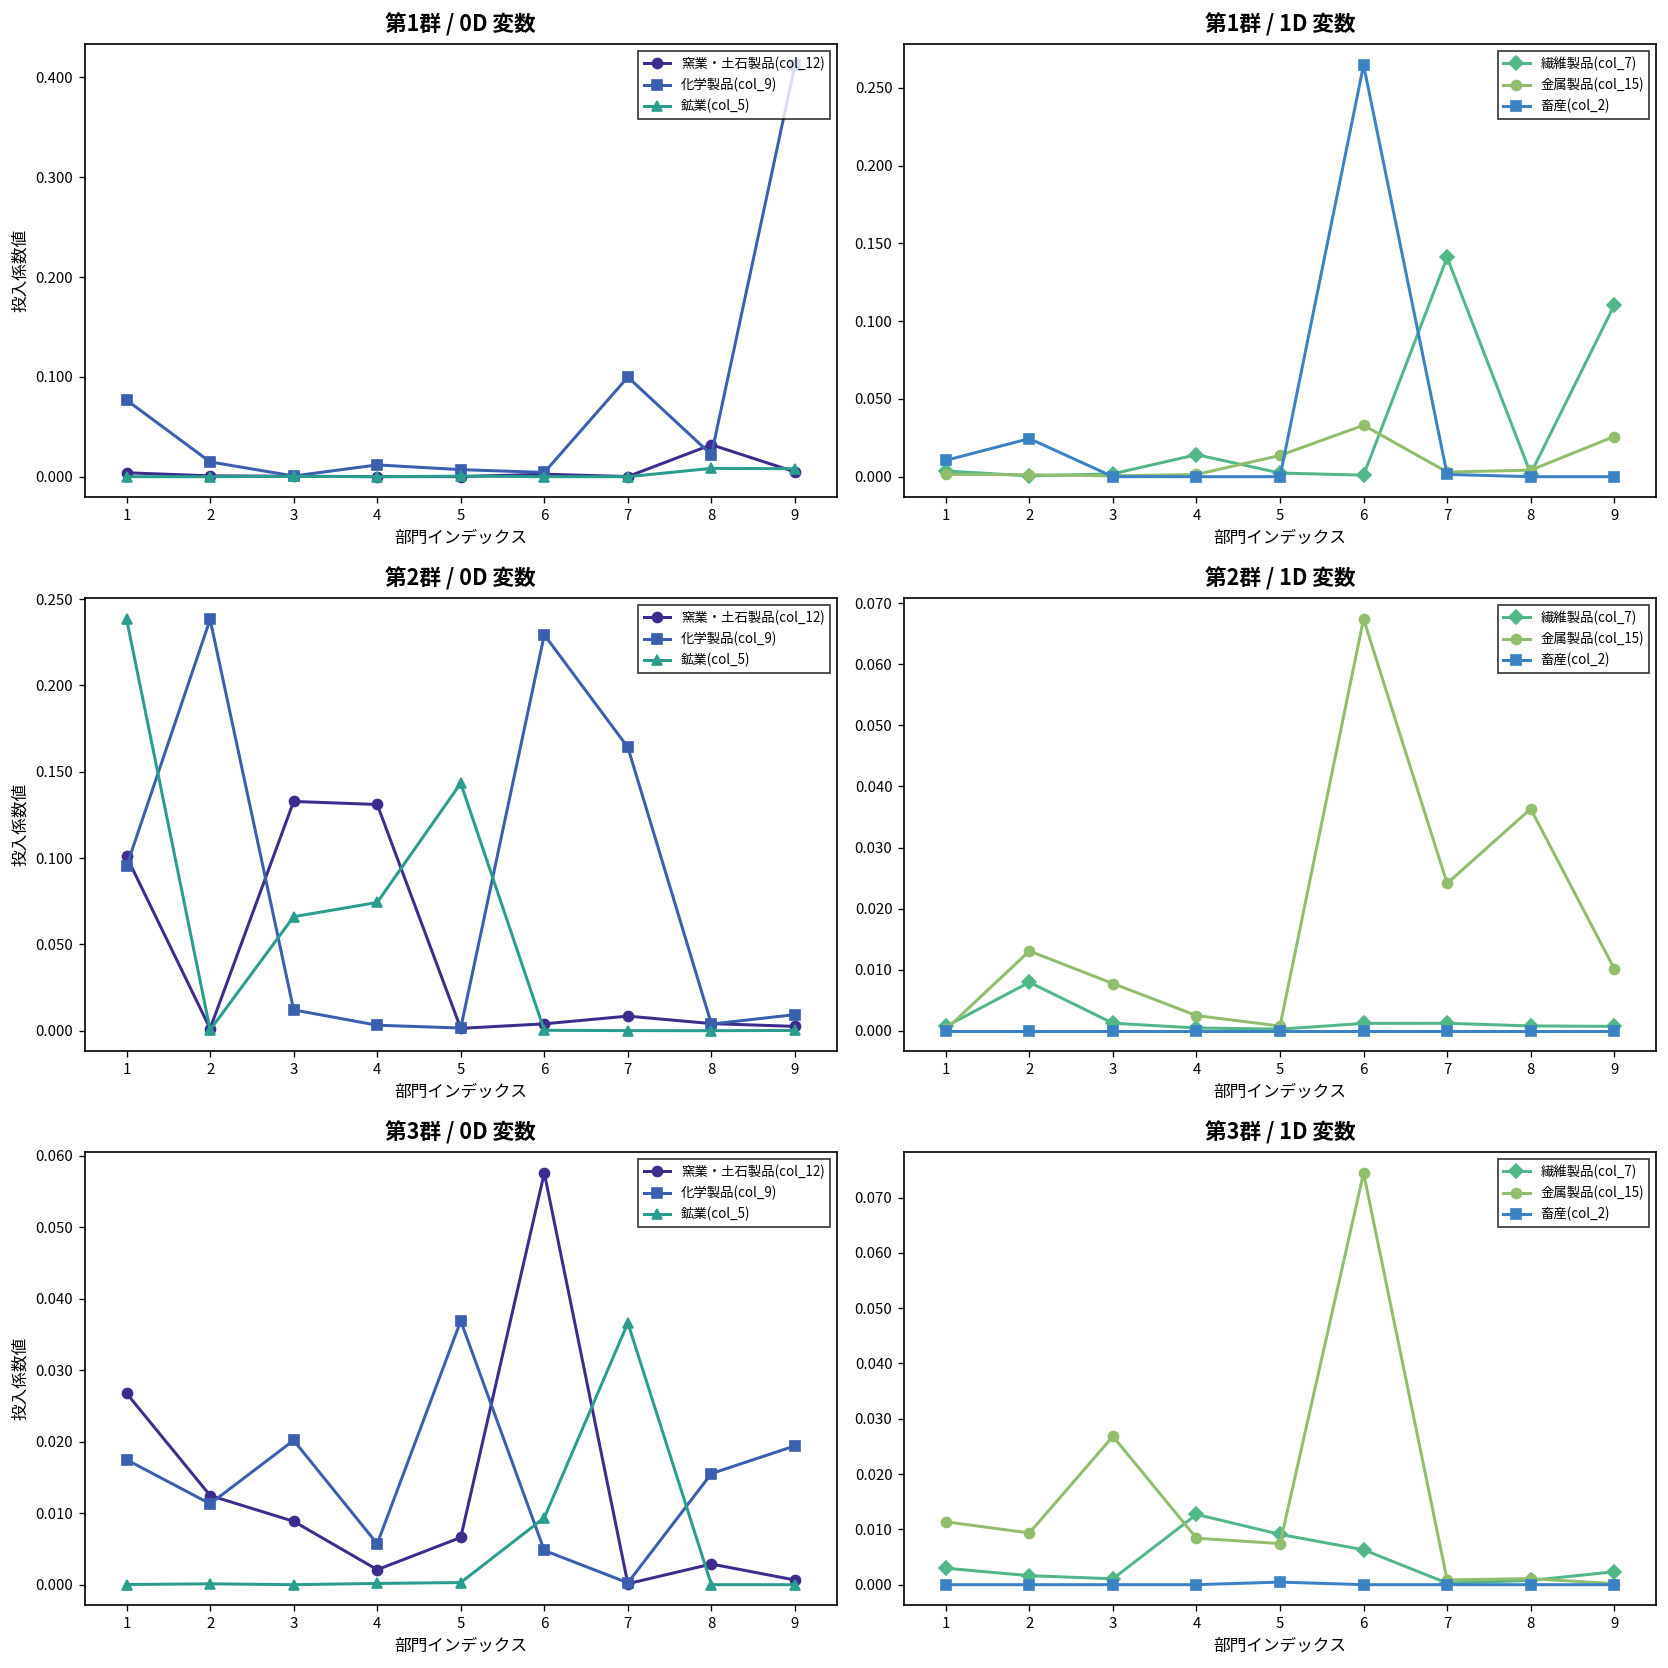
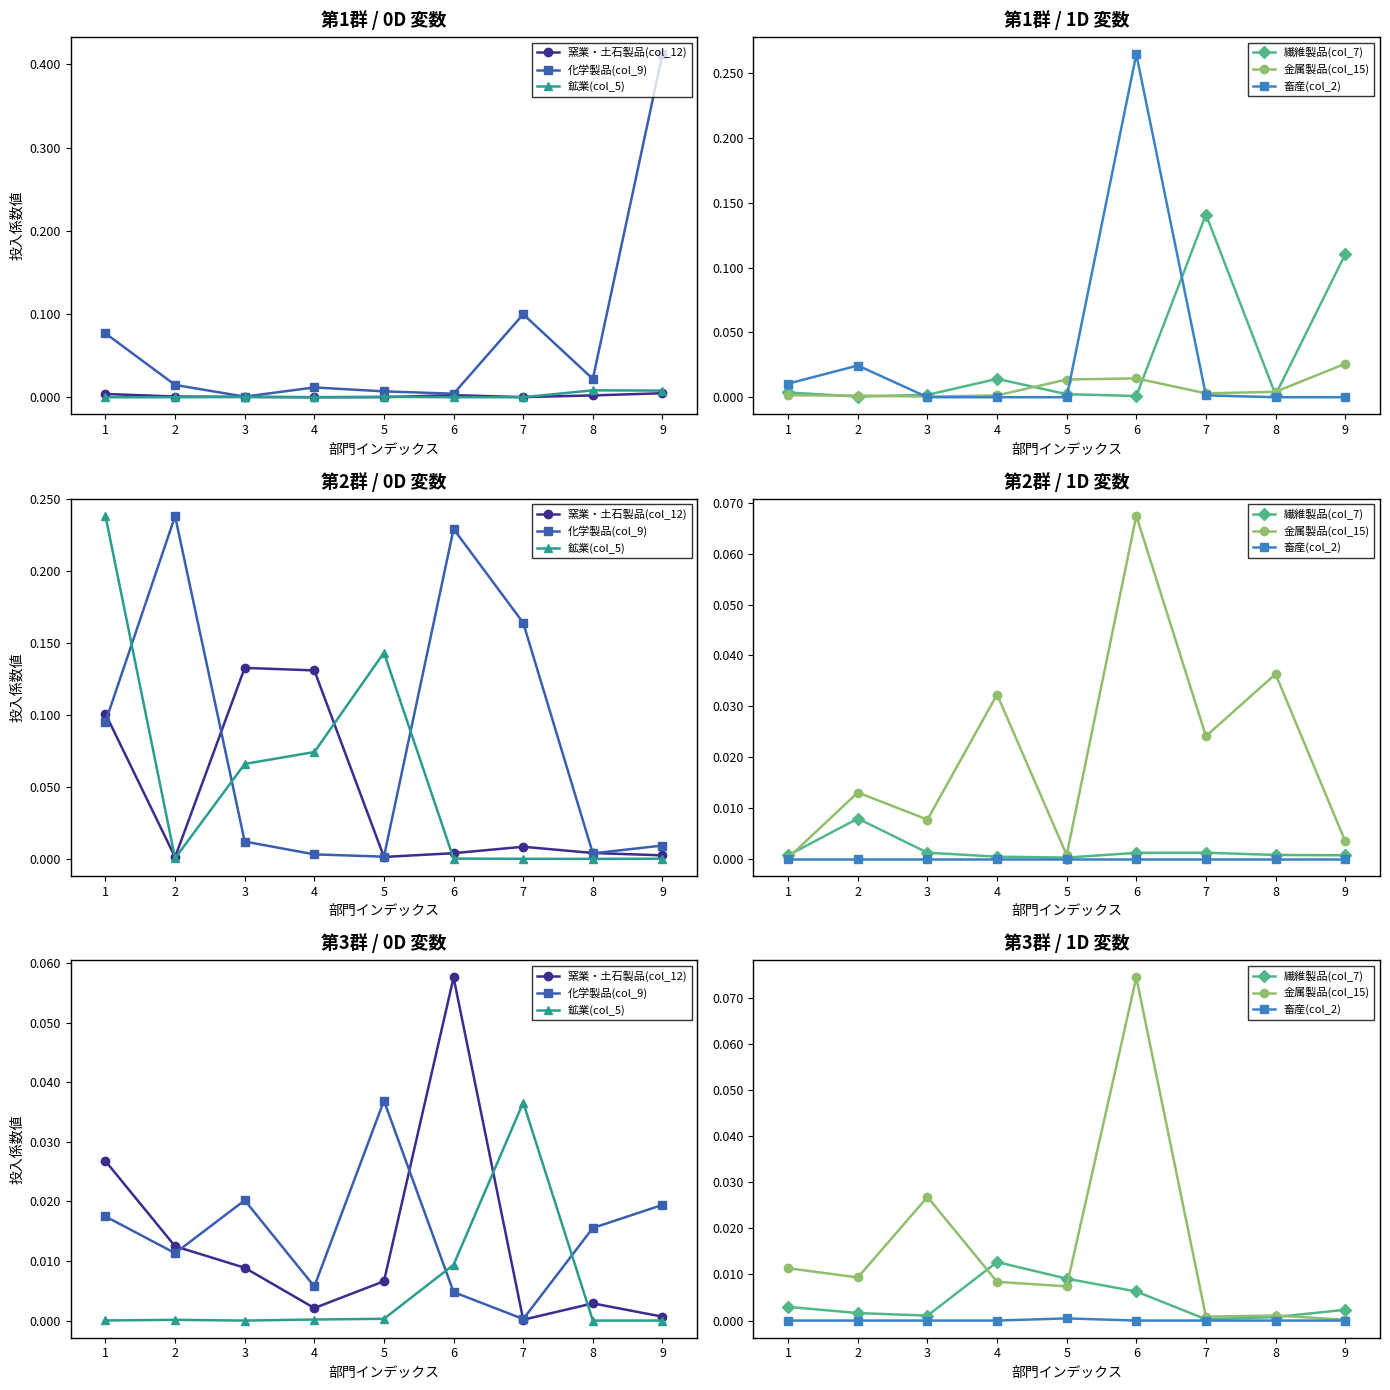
第1群 / 0D 変数, 窯業・土石製品(col_12), 8: 0.03 -> 0.00
第1群 / 1D 変数, 金属製品(col_15), 6: 0.033 -> 0.015
第2群 / 1D 変数, 金属製品(col_15), 4: 0.002 -> 0.032
第2群 / 1D 変数, 金属製品(col_15), 9: 0.010 -> 0.003
